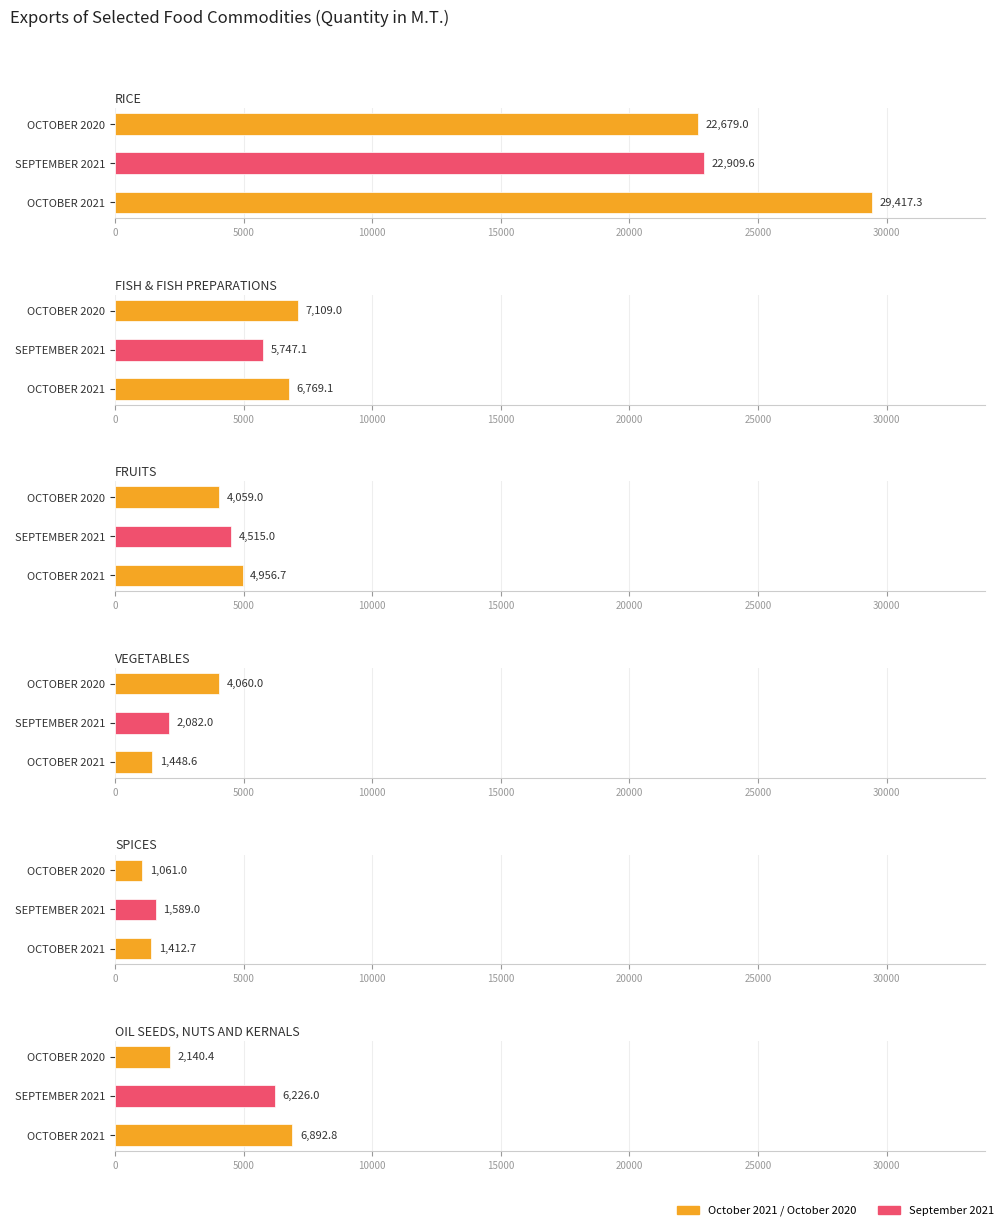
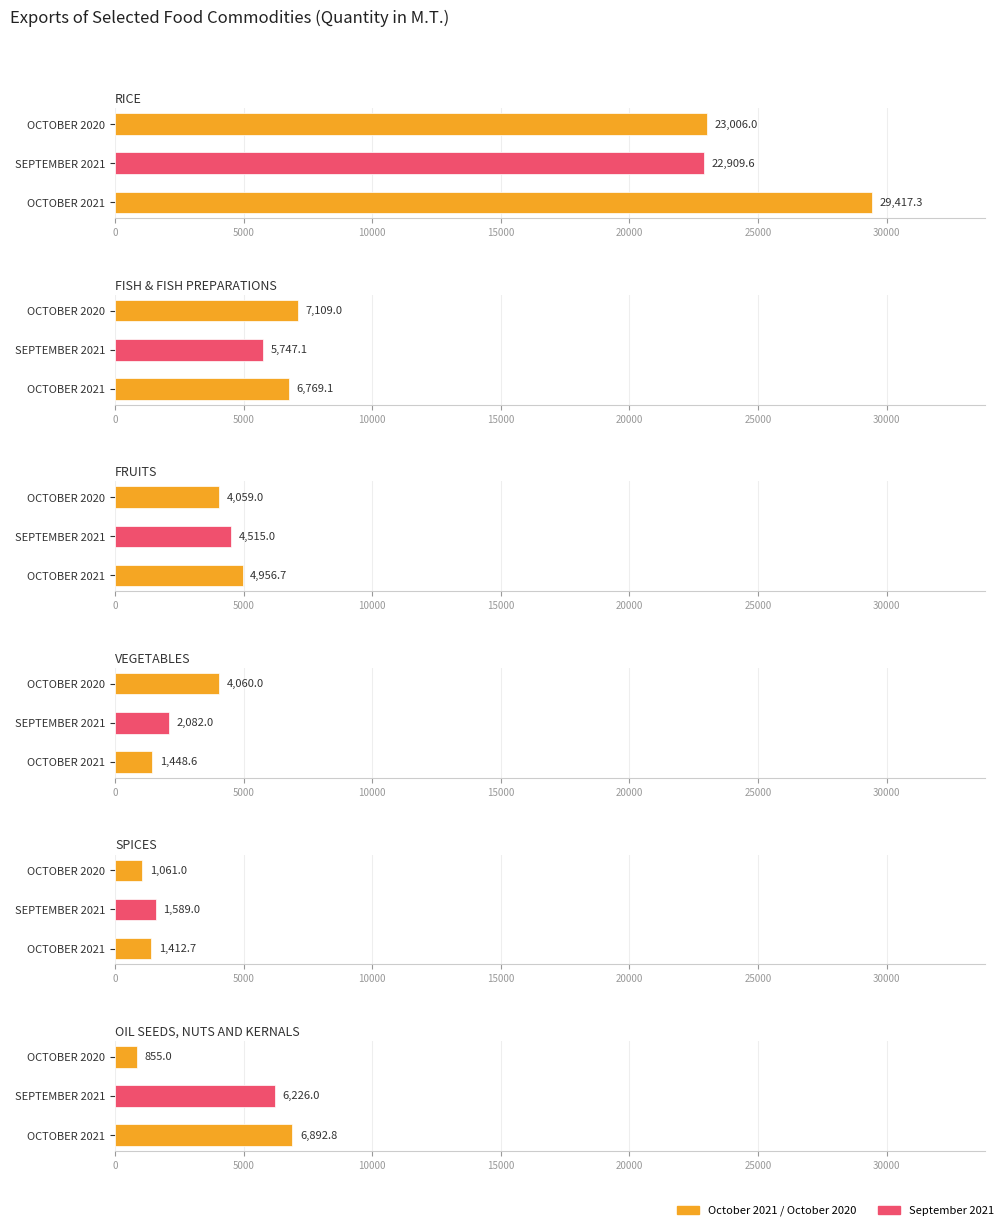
RICE, OCTOBER 2020: 22,679.0 -> 23,006.0
OIL SEEDS, NUTS AND KERNALS, OCTOBER 2020: 2,140.4 -> 855.0
